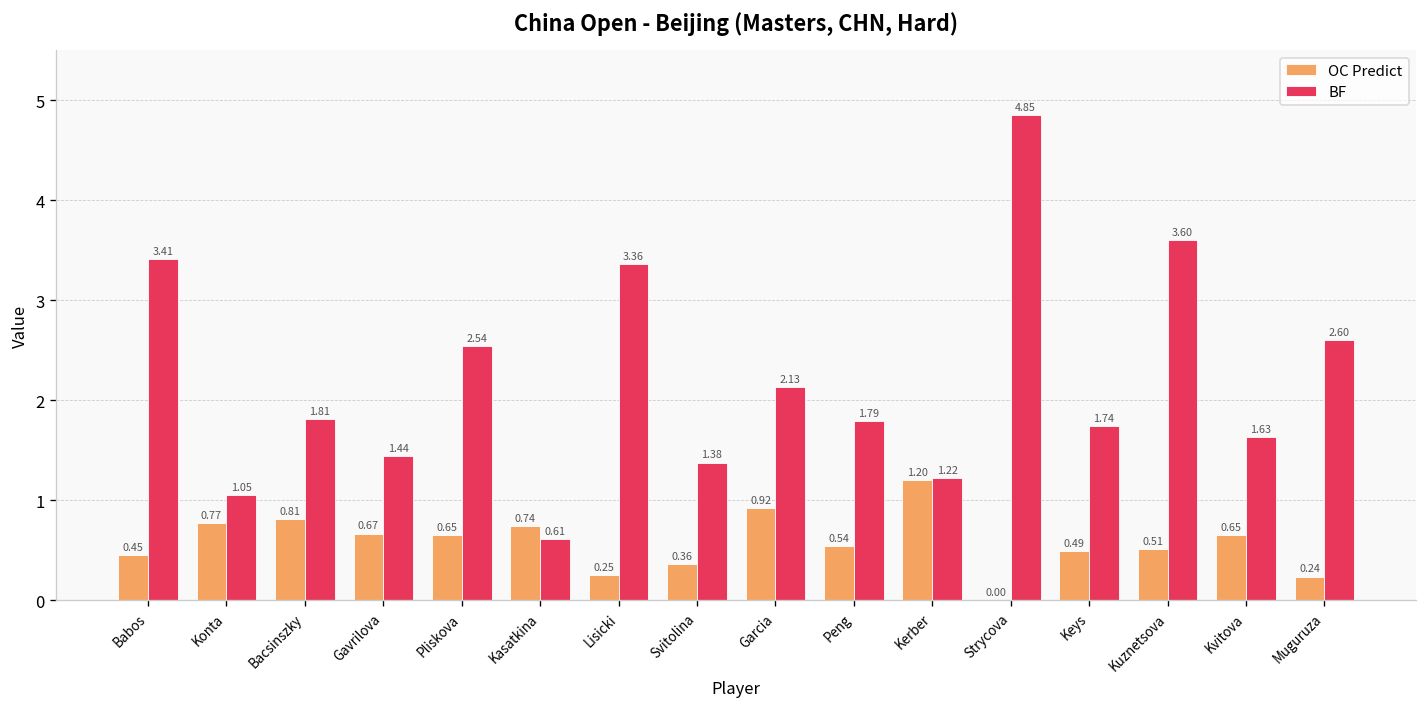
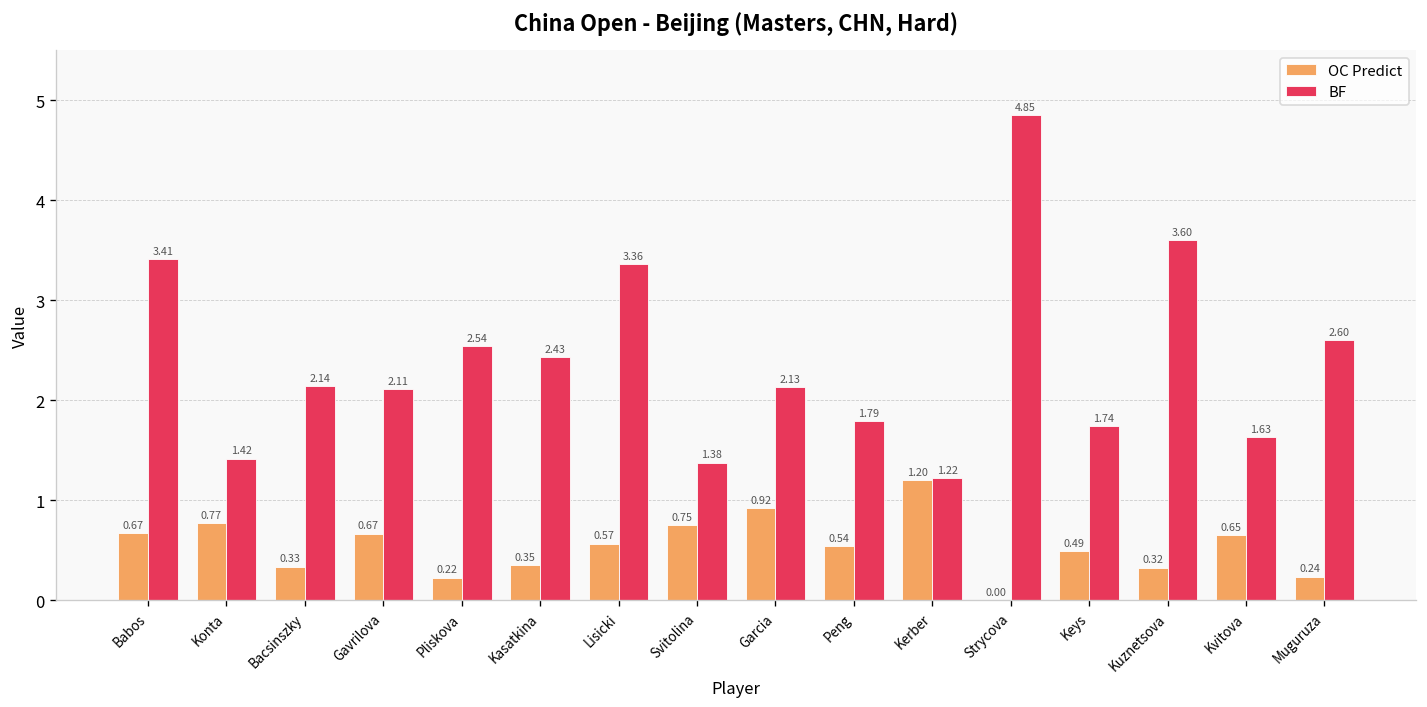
OC Predict, Babos: 0.45 -> 0.67
BF, Konta: 1.05 -> 1.42
OC Predict, Bacsinszky: 0.81 -> 0.33
BF, Bacsinszky: 1.81 -> 2.14
BF, Gavrilova: 1.44 -> 2.11
OC Predict, Pliskova: 0.65 -> 0.22
OC Predict, Kasatkina: 0.74 -> 0.35
BF, Kasatkina: 0.61 -> 2.43
OC Predict, Lisicki: 0.25 -> 0.57
OC Predict, Svitolina: 0.36 -> 0.75
OC Predict, Kuznetsova: 0.51 -> 0.32
